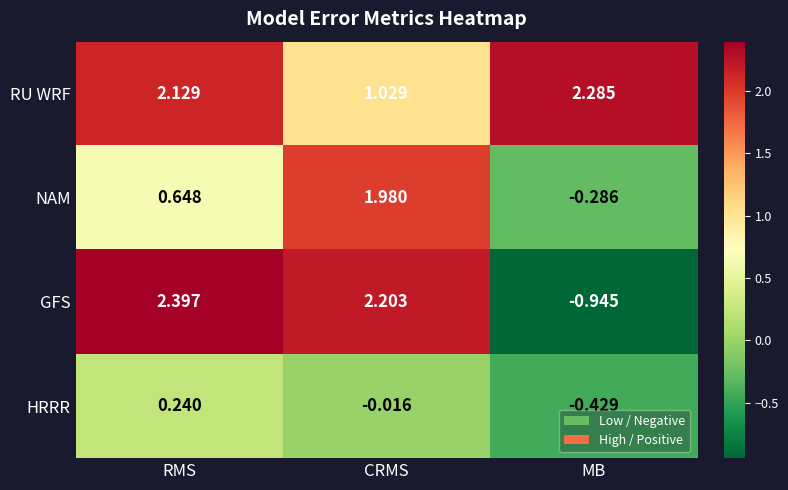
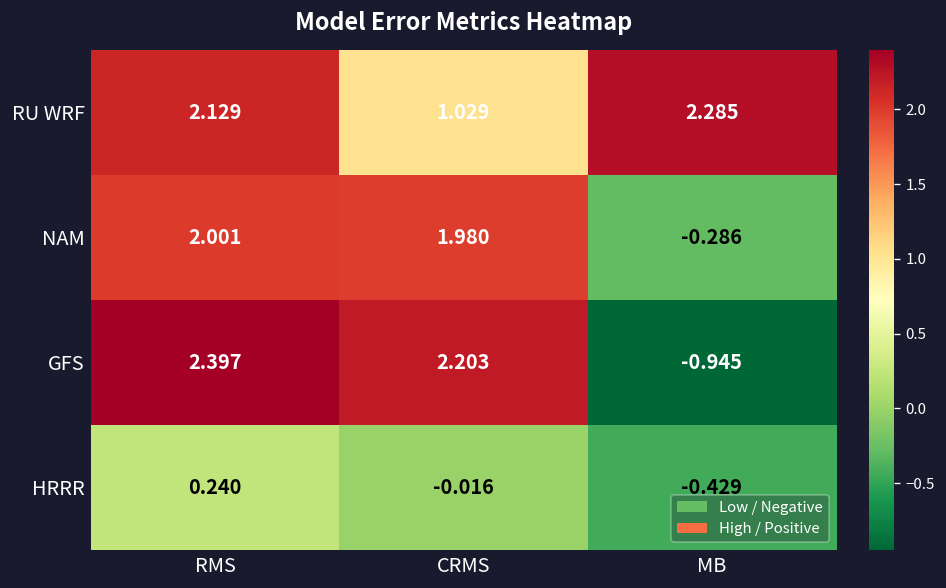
NAM, RMS: 0.648 -> 2.001
